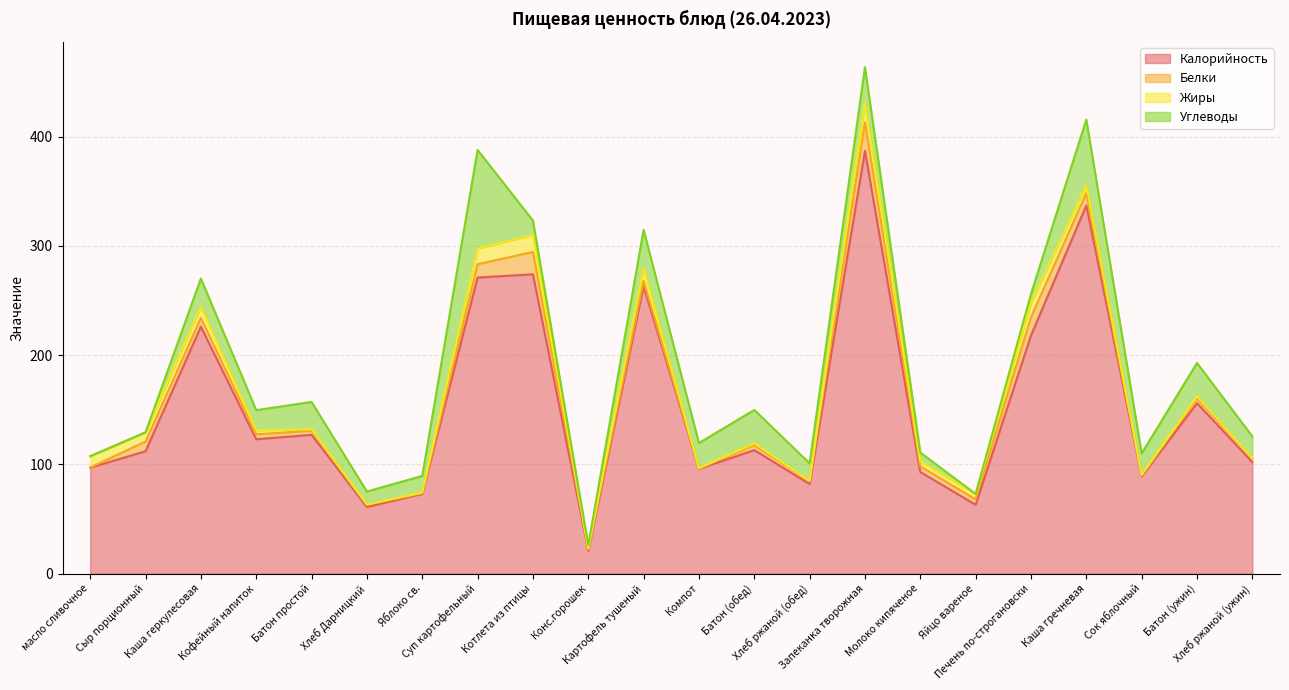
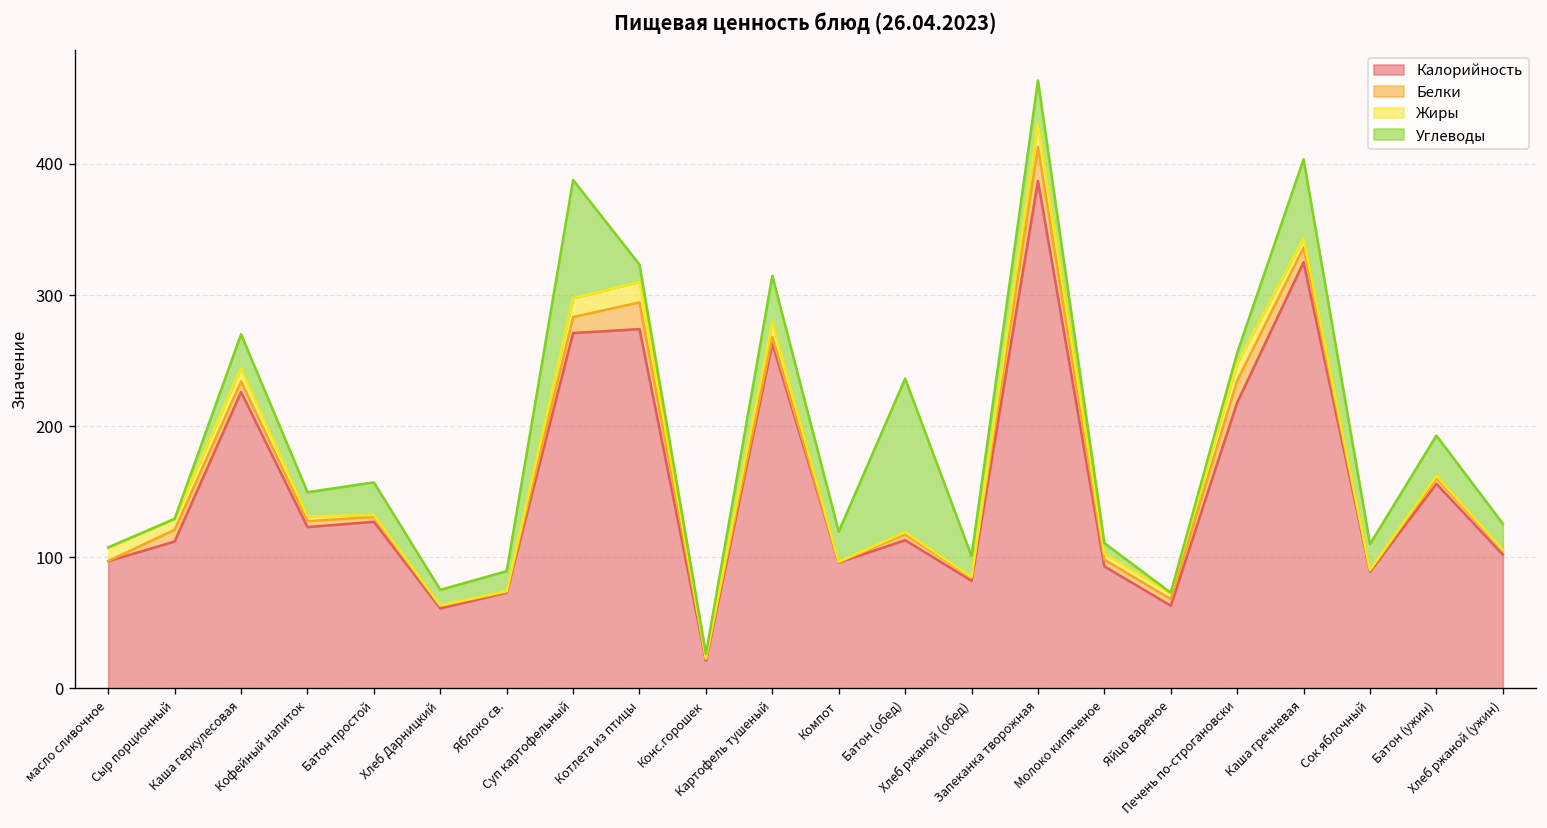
Углеводы, Батон (обед): 31 -> 117
Калорийность, Каша гречневая: 337 -> 325
